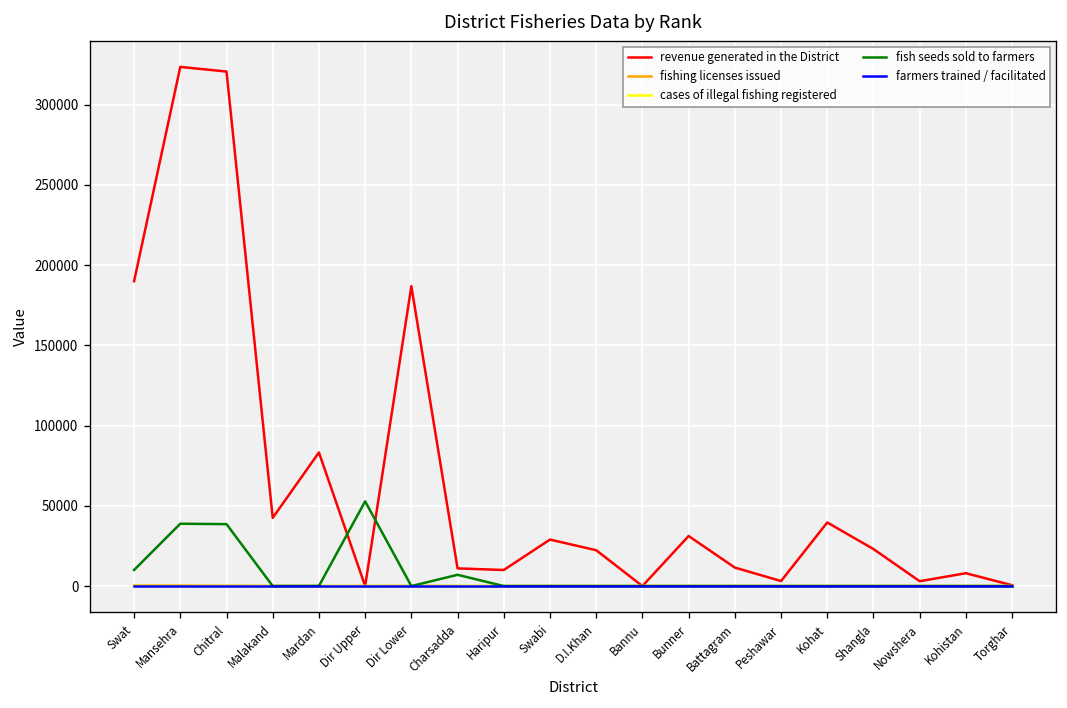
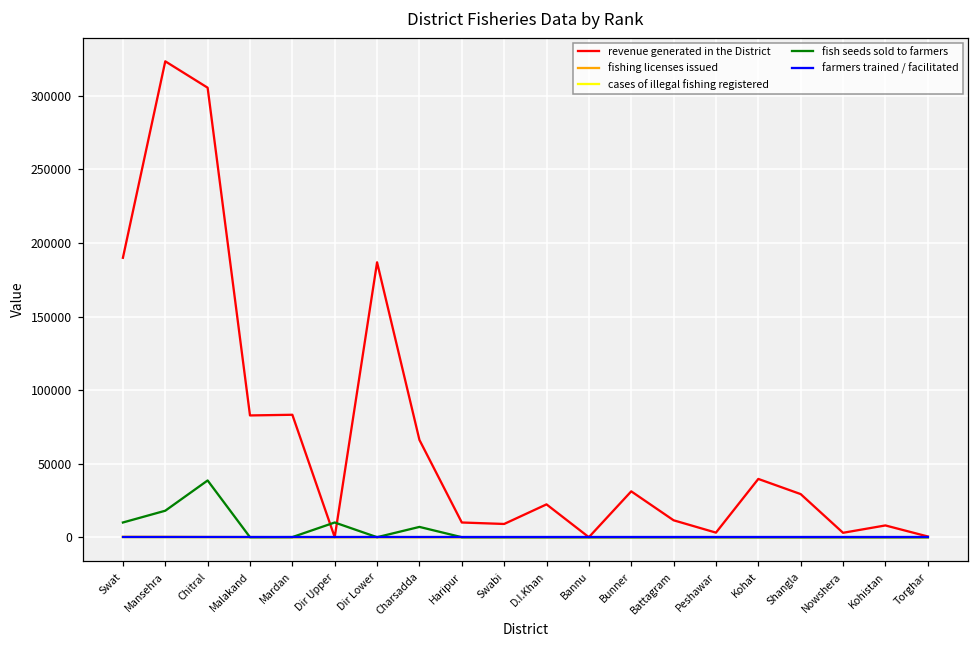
fish seeds sold to farmers, Mansehra: 39000 -> 18000
revenue generated in the District, Chitral: 321000 -> 306000
revenue generated in the District, Malakand: 43000 -> 83000
fish seeds sold to farmers, Dir Upper: 53000 -> 10000
revenue generated in the District, Charsadda: 11000 -> 66000
revenue generated in the District, Swabi: 29000 -> 9000
revenue generated in the District, Shangla: 23000 -> 29000
